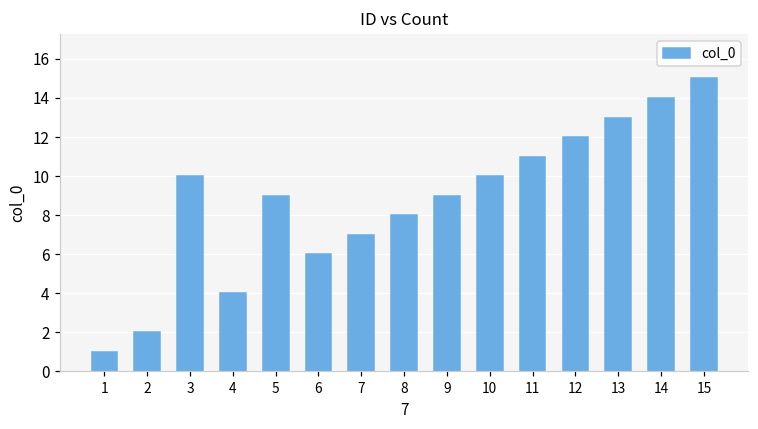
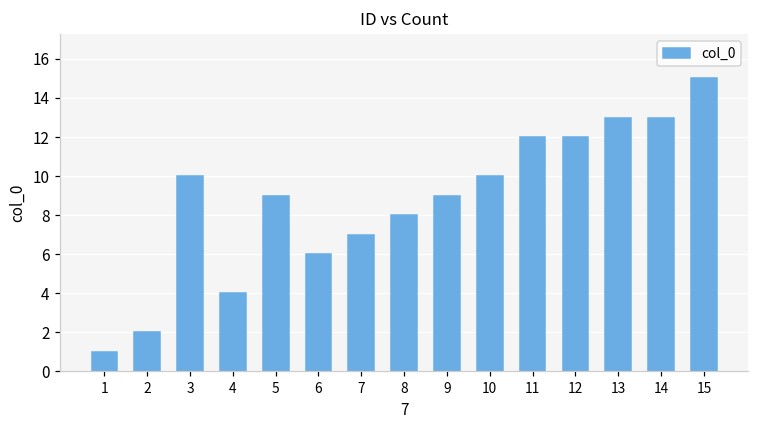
11: 11 -> 12
14: 14 -> 13
